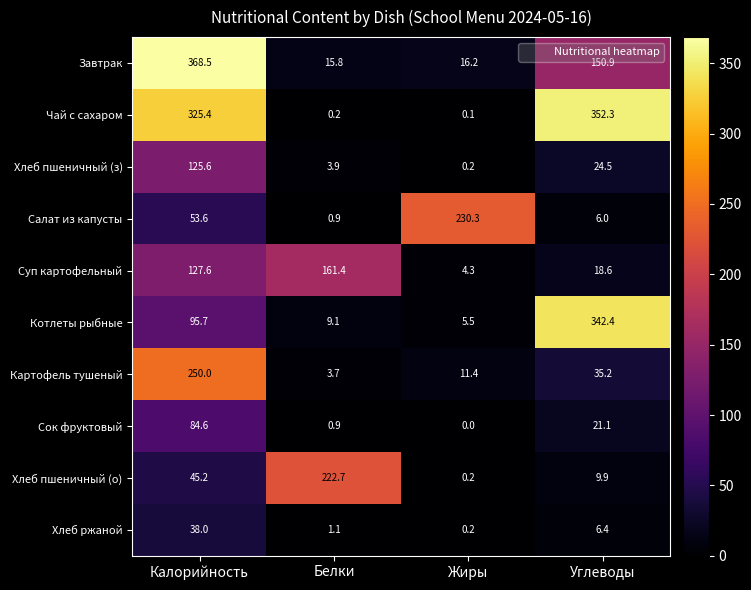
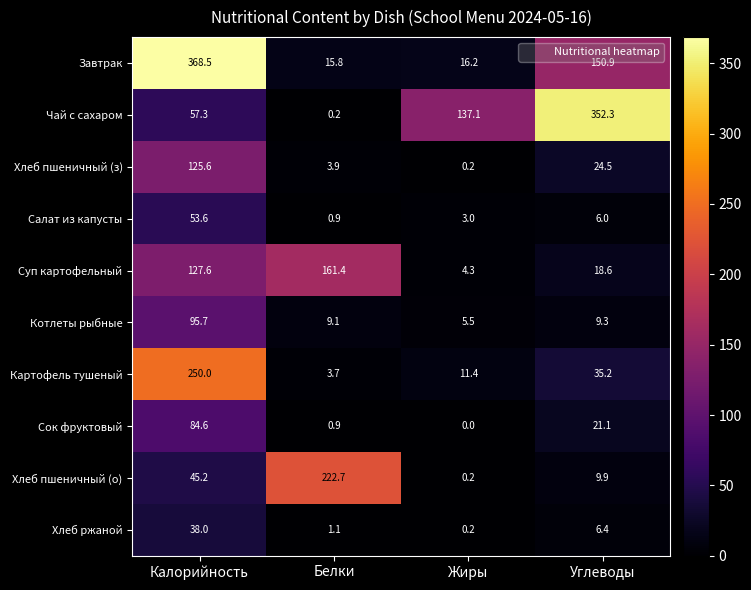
Чай с сахаром, Калорийность: 325.4 -> 57.3
Чай с сахаром, Жиры: 0.1 -> 137.1
Салат из капусты, Жиры: 230.3 -> 3.0
Котлеты рыбные, Углеводы: 342.4 -> 9.3
